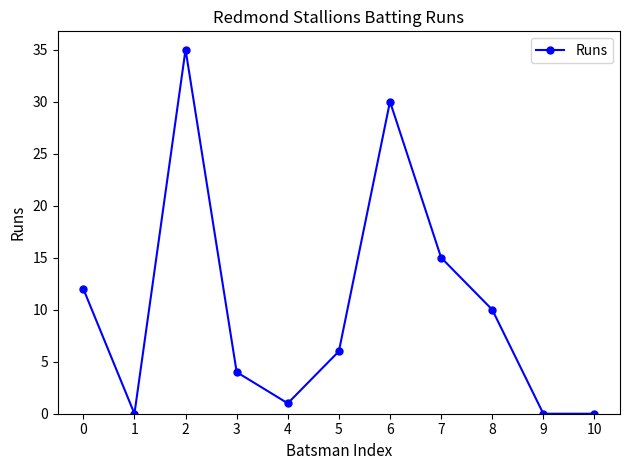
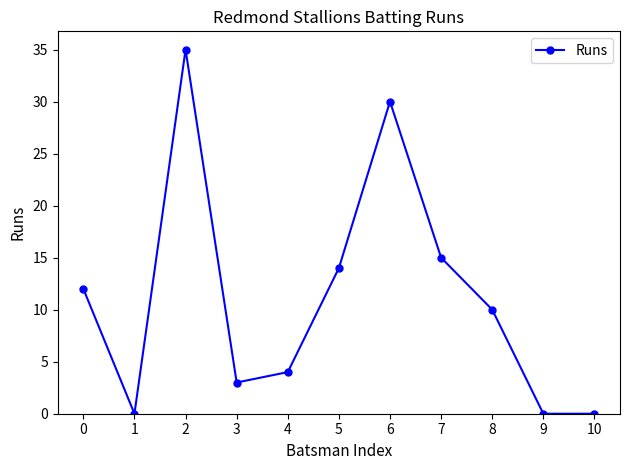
3: 4 -> 3
4: 1 -> 4
5: 6 -> 14
